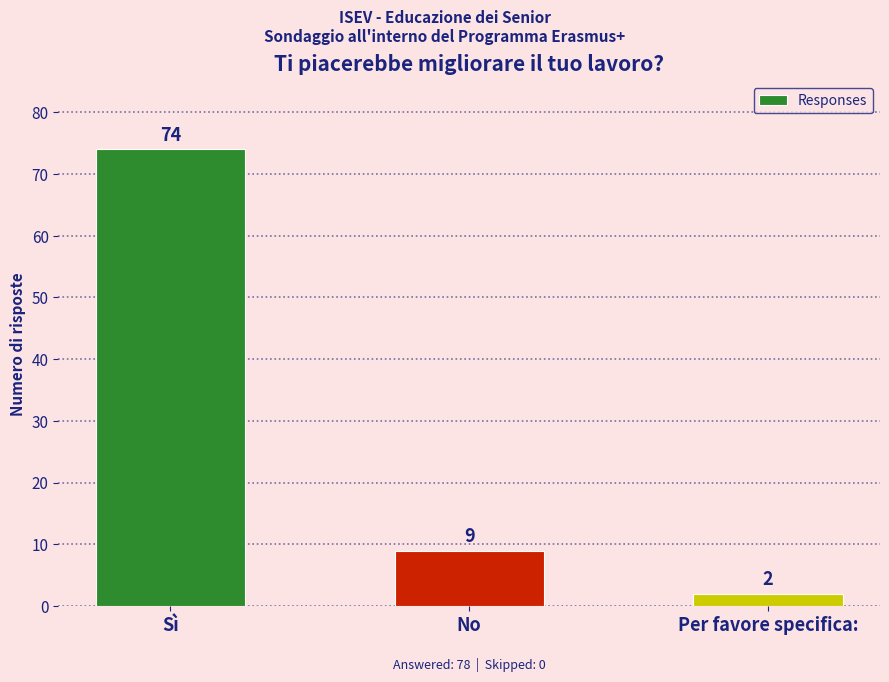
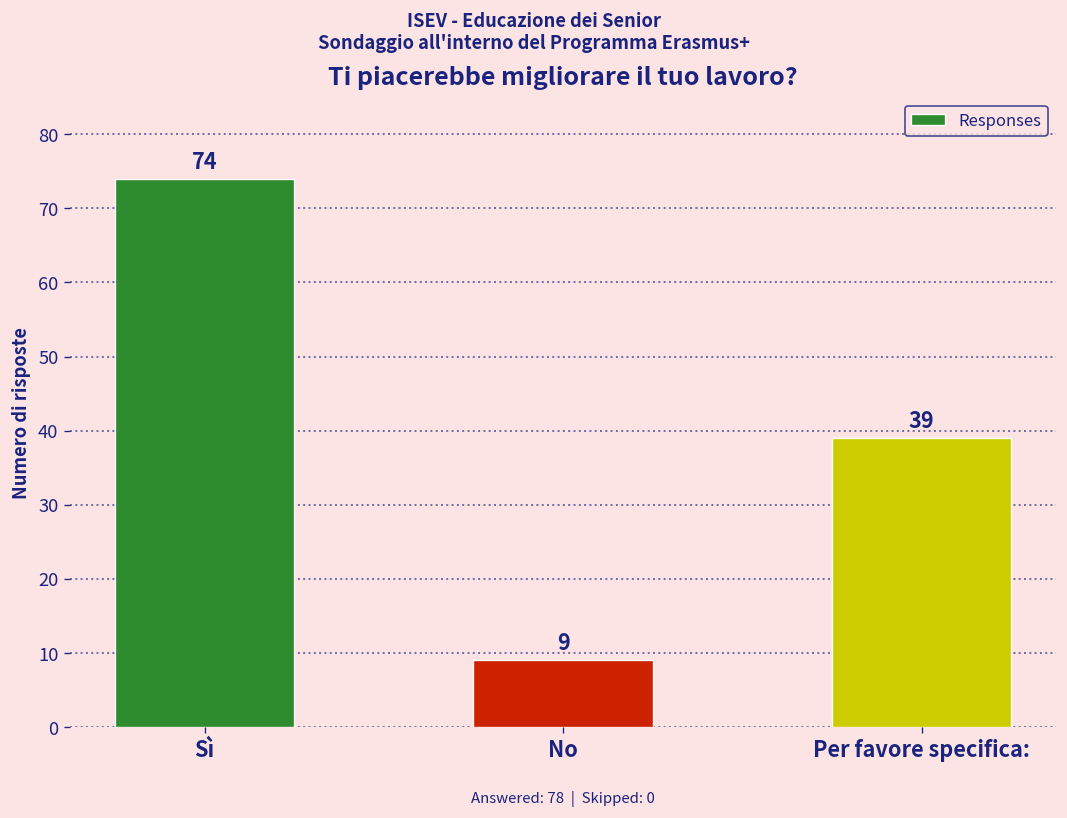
Per favore specifica:: 2 -> 39
